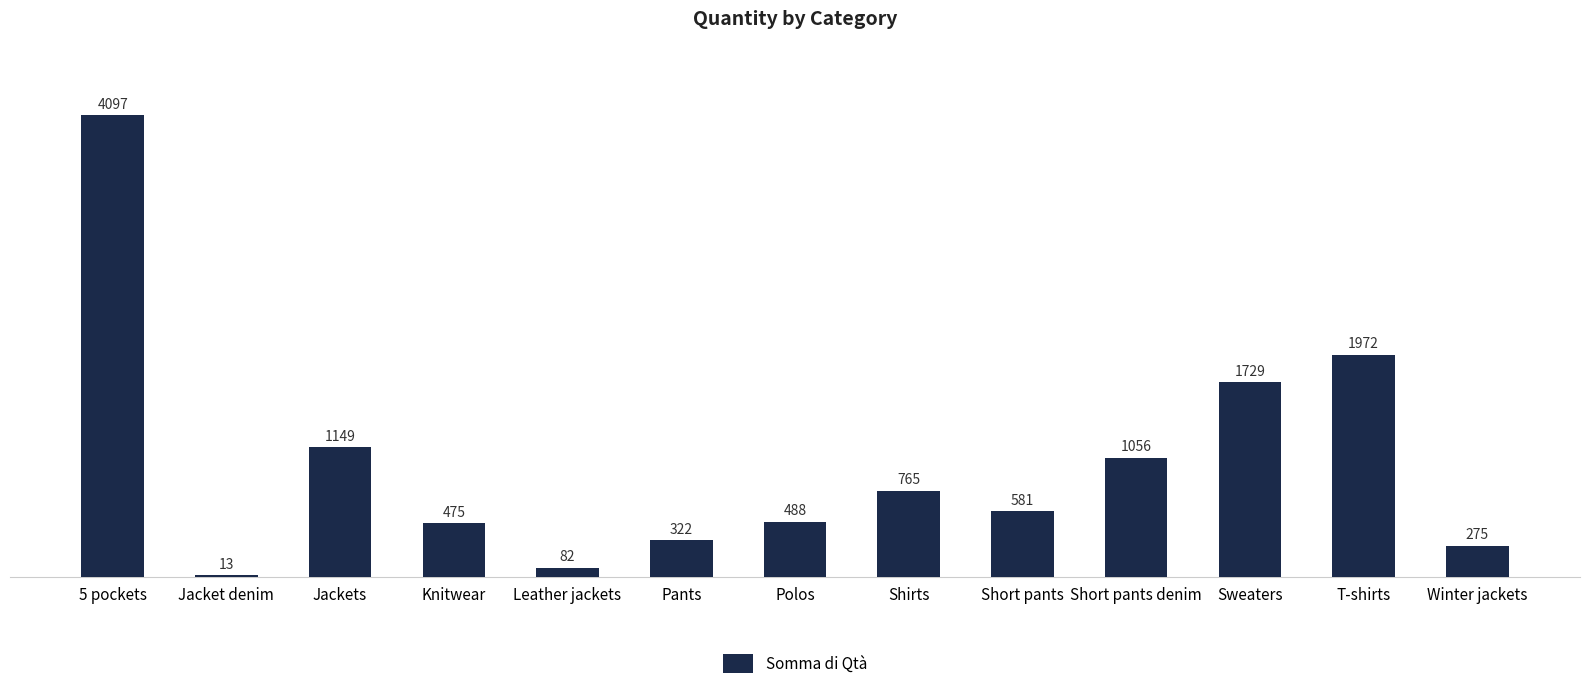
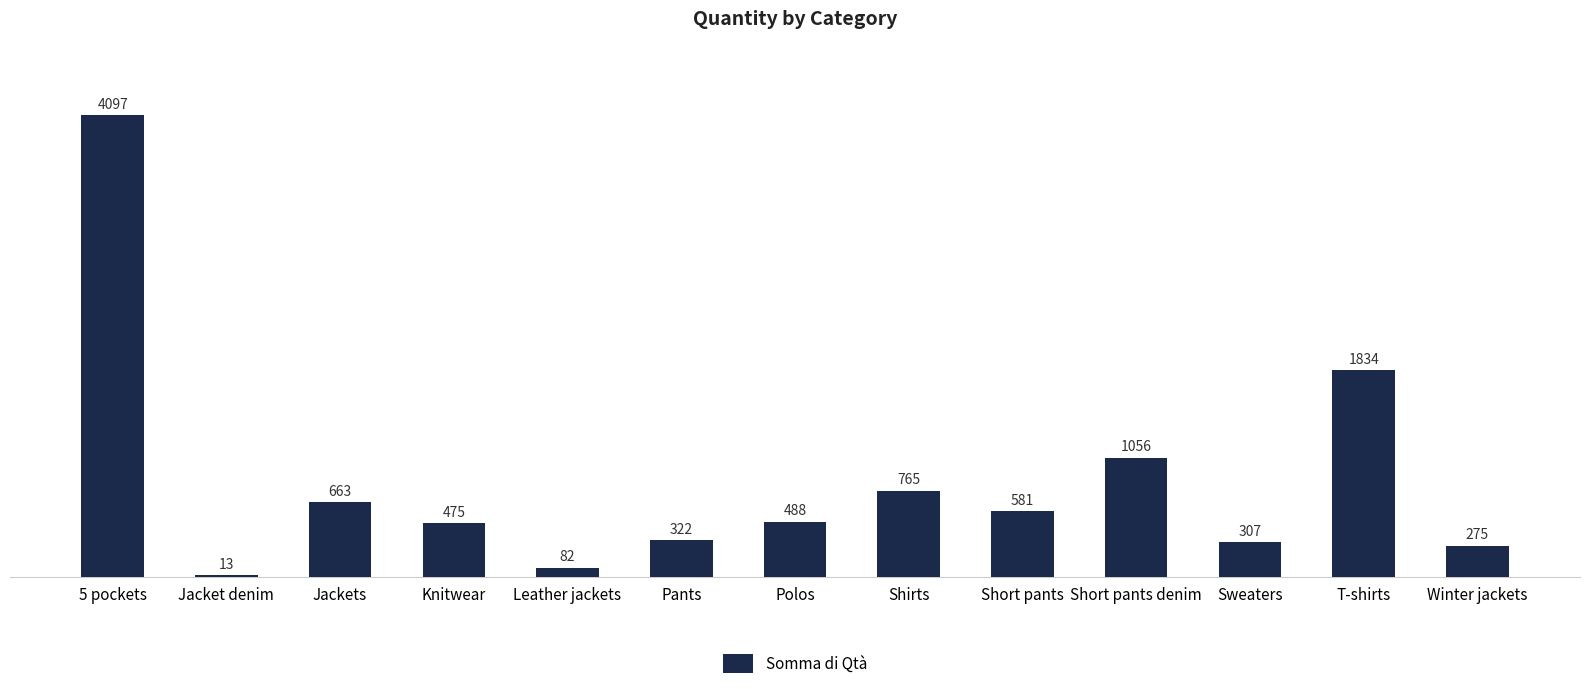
Jackets: 1149 -> 663
Sweaters: 1729 -> 307
T-shirts: 1972 -> 1834
